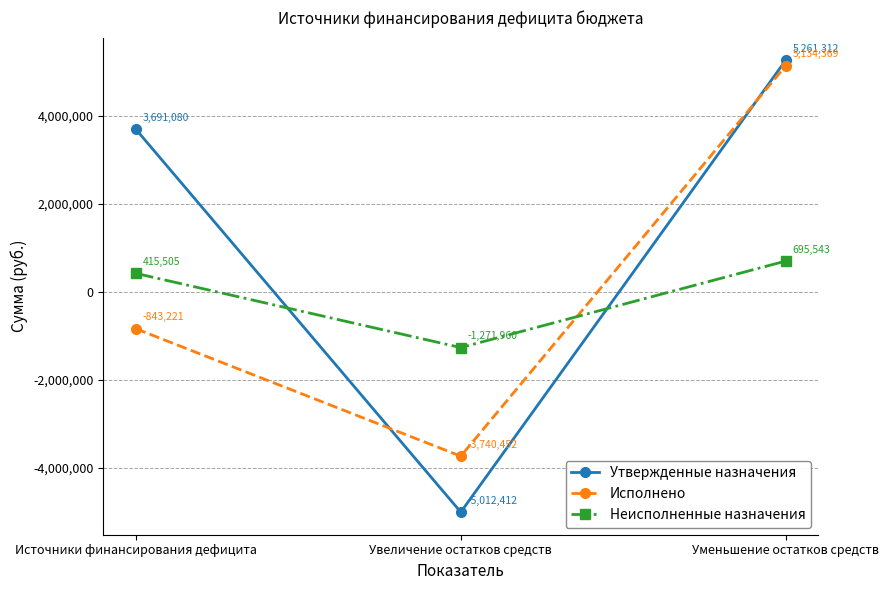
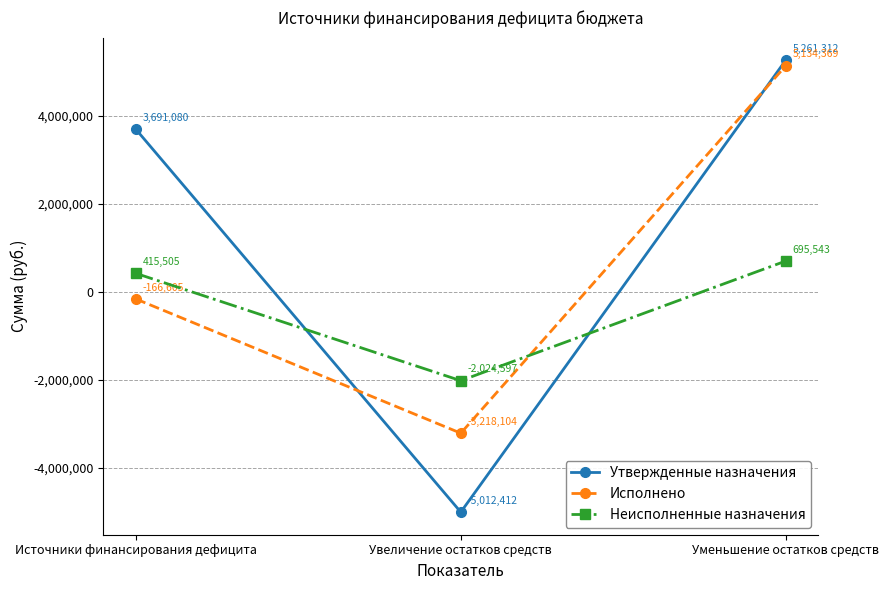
Исполнено, Источники финансирования дефицита: -843,221 -> -166,605
Исполнено, Увеличение остатков средств: -3,740,452 -> -3,218,104
Неисполненные назначения, Увеличение остатков средств: -1,271,960 -> -2,024,597
